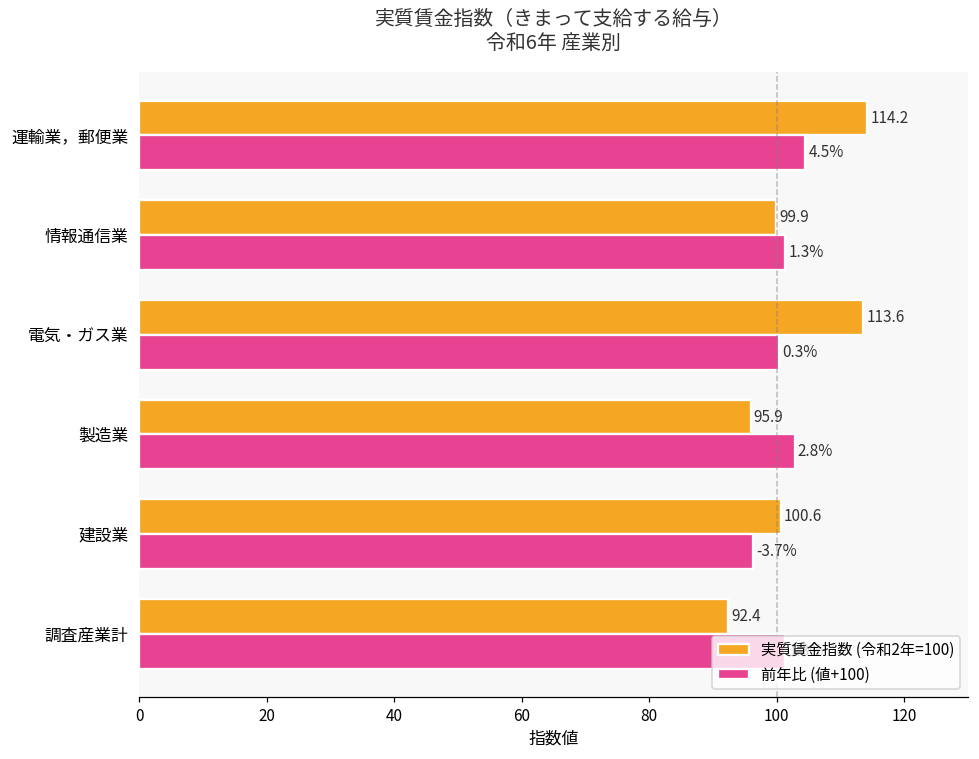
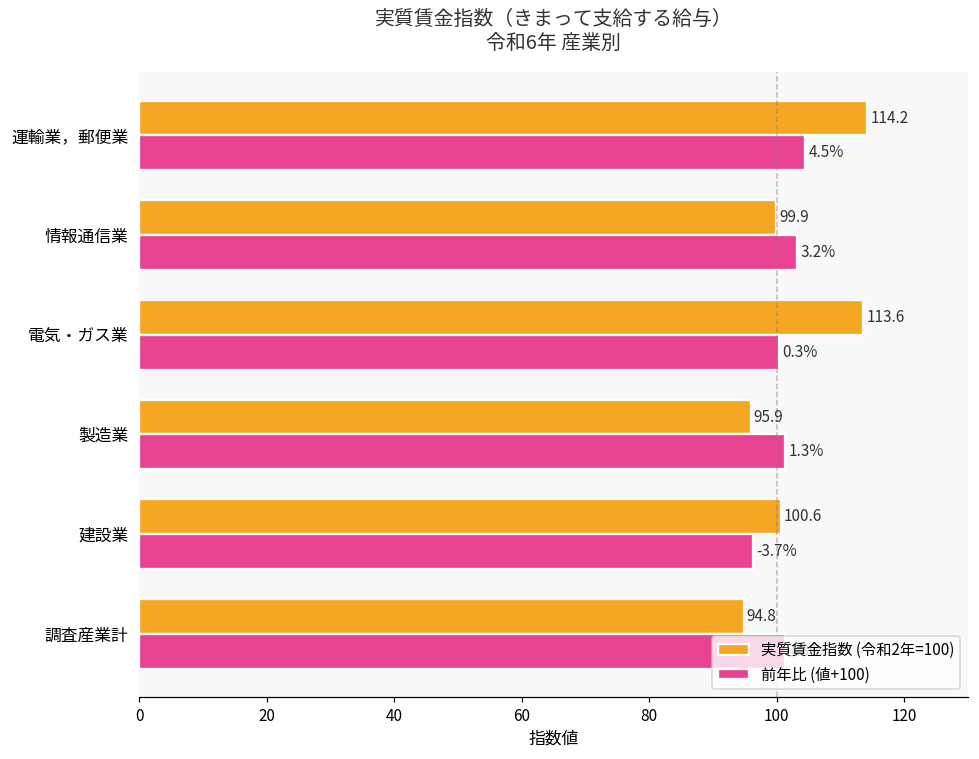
前年比 (値+100), 情報通信業: 1.3% -> 3.2%
前年比 (値+100), 製造業: 2.8% -> 1.3%
実質賃金指数 (令和2年=100), 調査産業計: 92.4 -> 94.8
